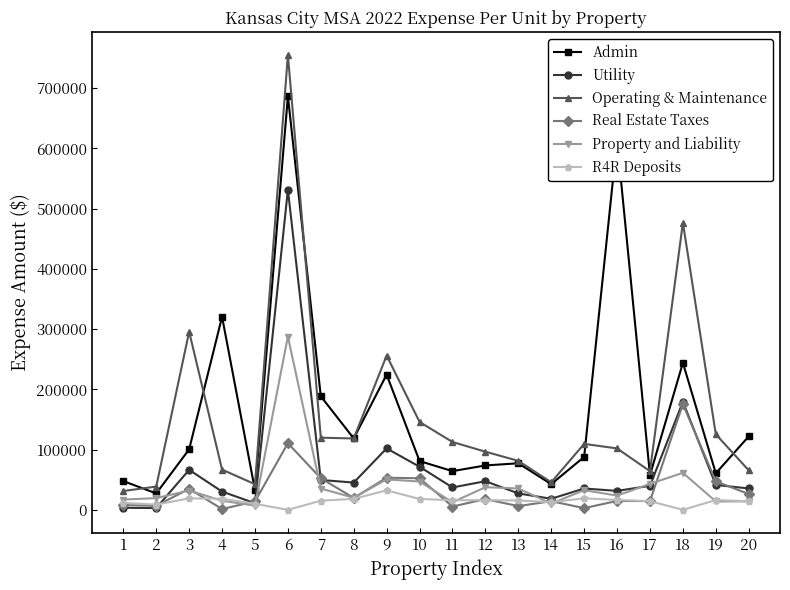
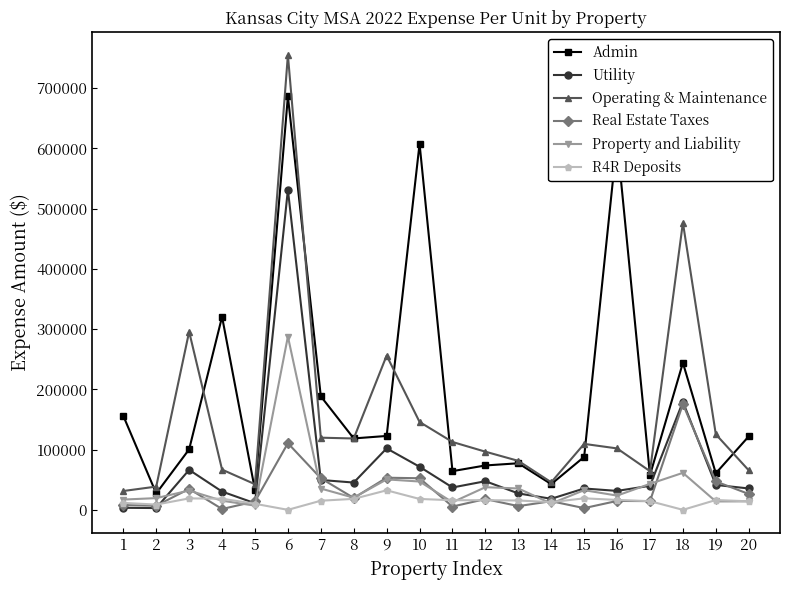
Admin, 1: 50000 -> 160000
Admin, 9: 220000 -> 120000
Admin, 10: 80000 -> 610000
